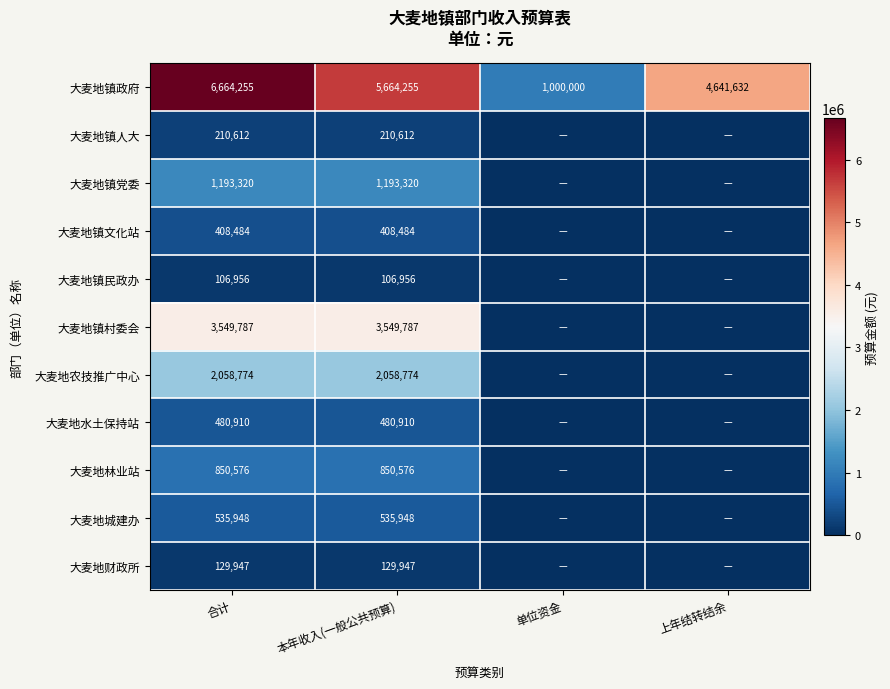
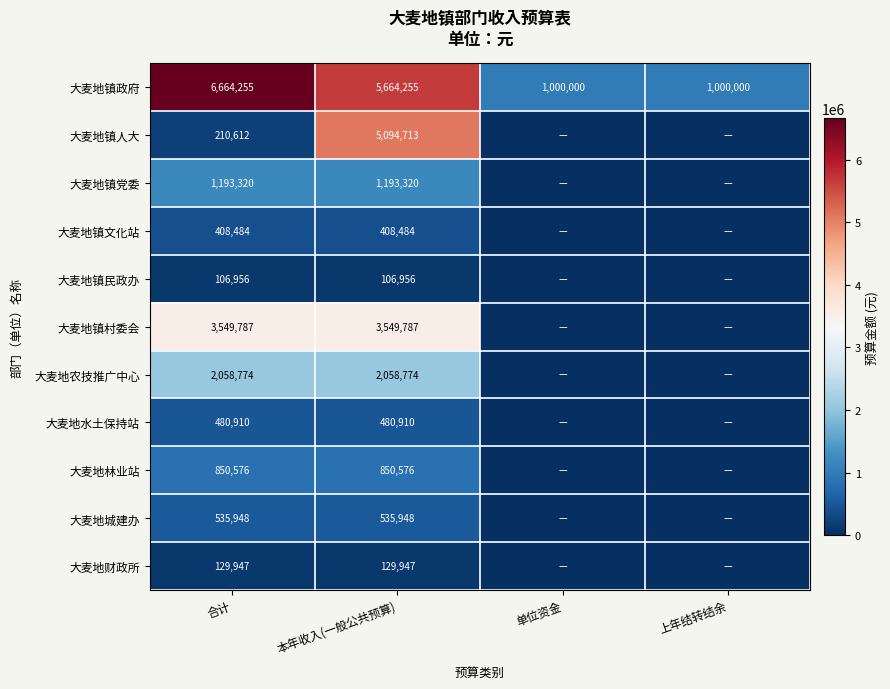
大麦地镇政府, 上年结转结余: 4,641,632 -> 1,000,000
大麦地镇人大, 本年收入(一般公共预算): 210,612 -> 5,094,713
